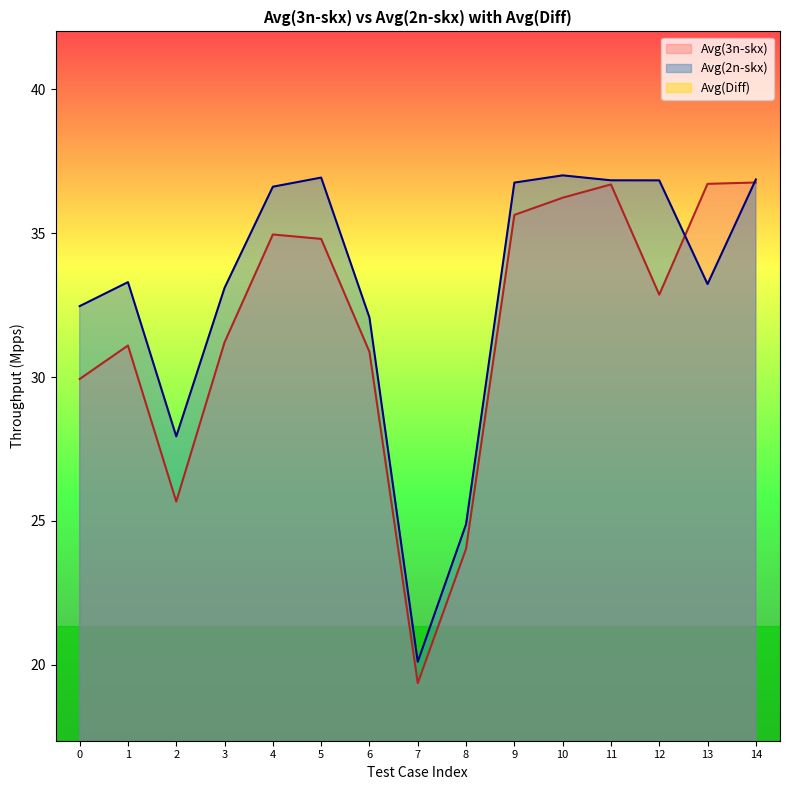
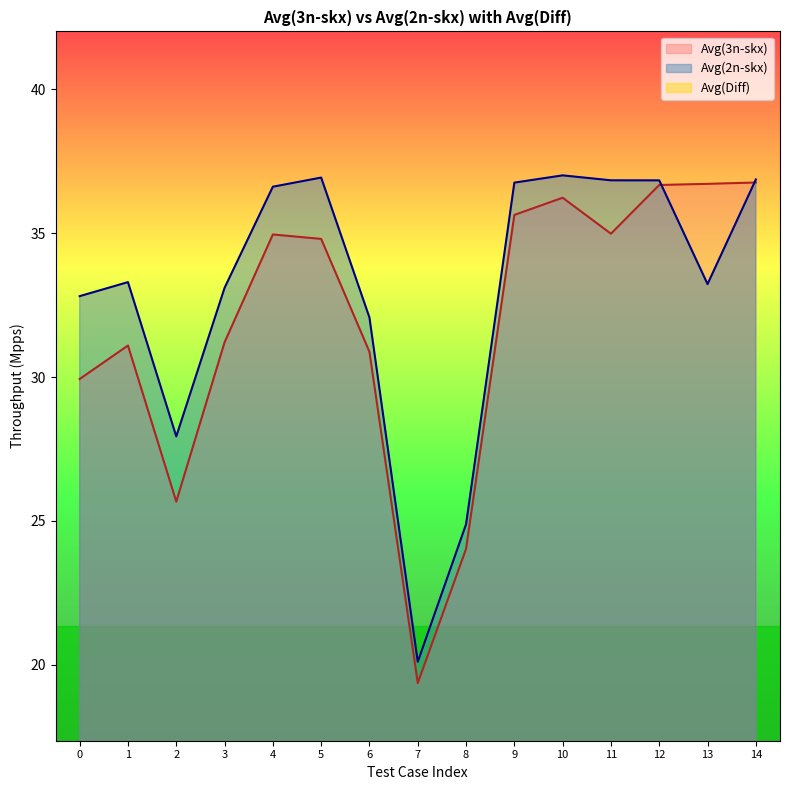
Avg(2n-skx), 0: 32.5 -> 32.8
Avg(3n-skx), 11: 36.7 -> 35.0
Avg(3n-skx), 12: 32.9 -> 36.7
